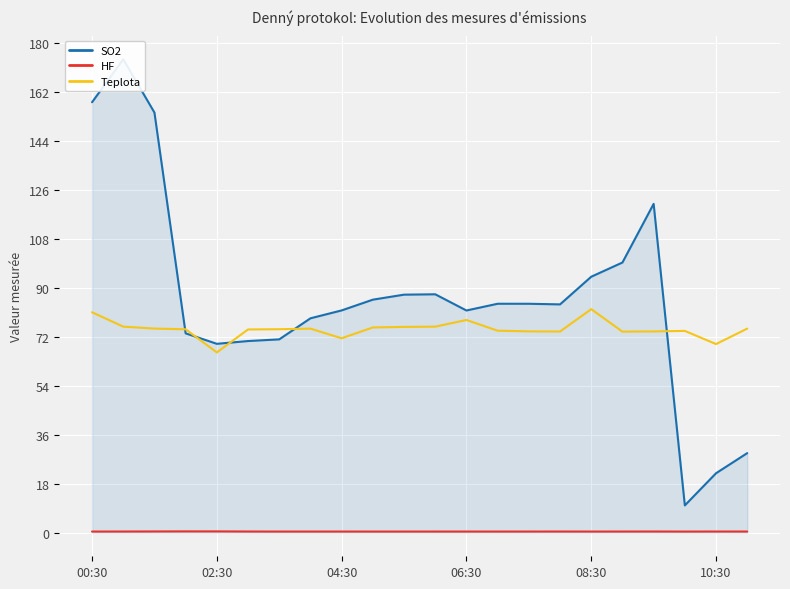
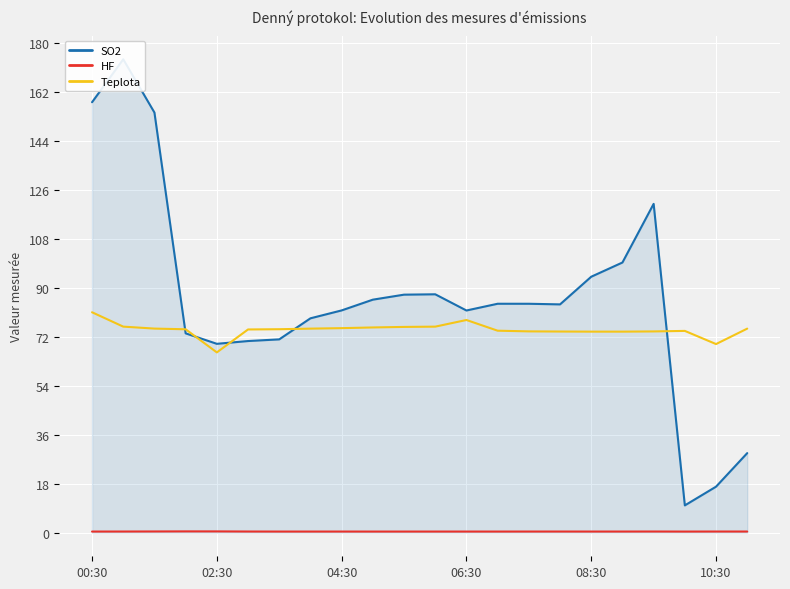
Teplota, 04:30: 71 -> 75
Teplota, 08:30: 82 -> 74
SO2, 10:30: 22 -> 17
